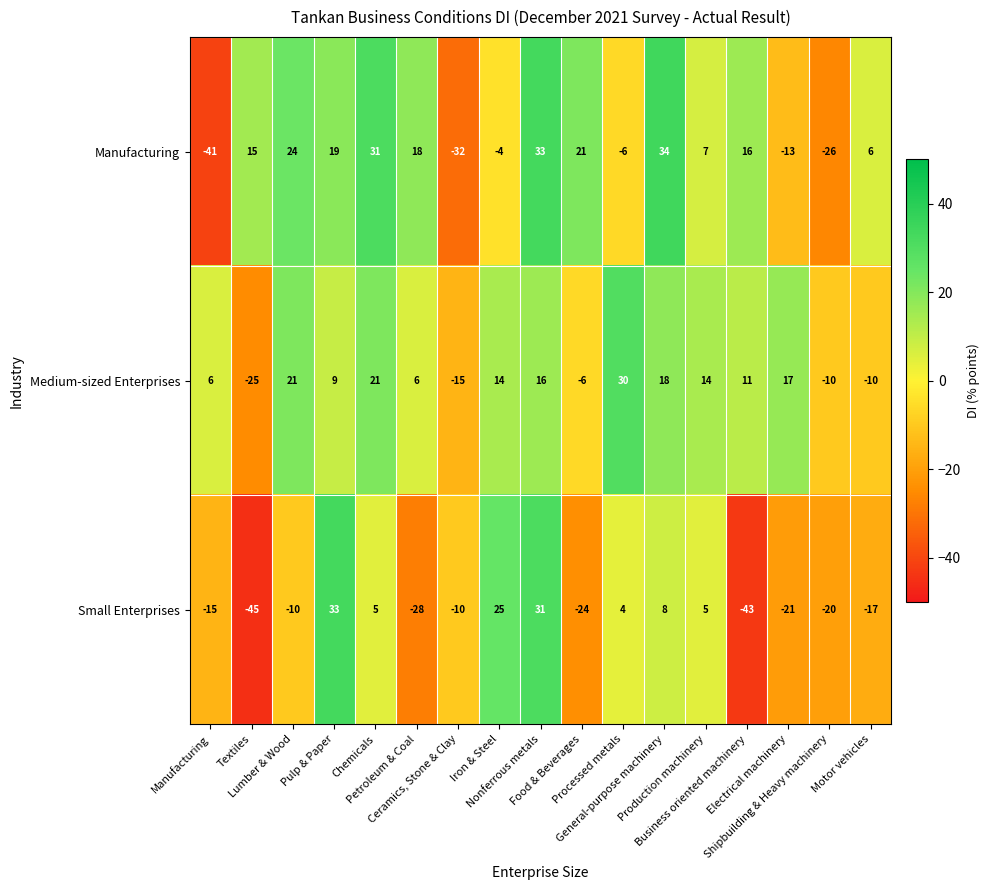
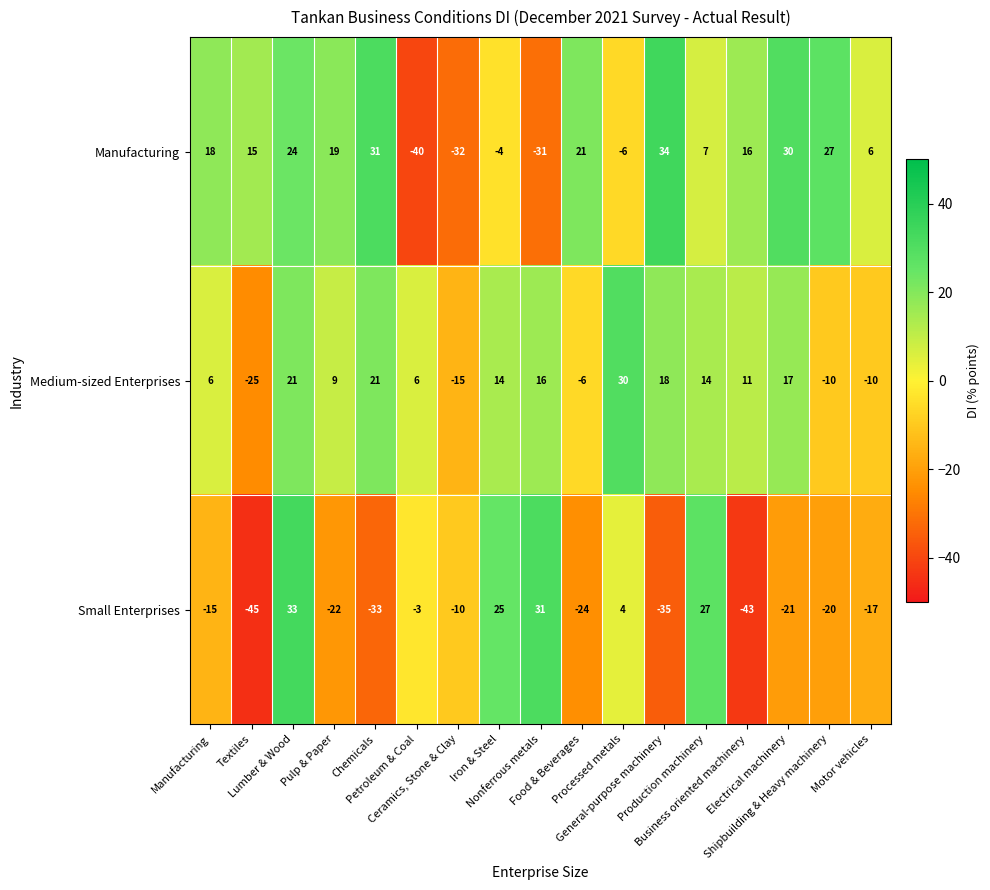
Manufacturing, Manufacturing: -41 -> 18
Manufacturing, Petroleum & Coal: 18 -> -40
Manufacturing, Nonferrous metals: 33 -> -31
Manufacturing, Electrical machinery: -13 -> 30
Manufacturing, Shipbuilding & Heavy machinery: -26 -> 27
Small Enterprises, Lumber & Wood: -10 -> 33
Small Enterprises, Pulp & Paper: 33 -> -22
Small Enterprises, Chemicals: 5 -> -33
Small Enterprises, Petroleum & Coal: -28 -> -3
Small Enterprises, General-purpose machinery: 8 -> -35
Small Enterprises, Production machinery: 5 -> 27
